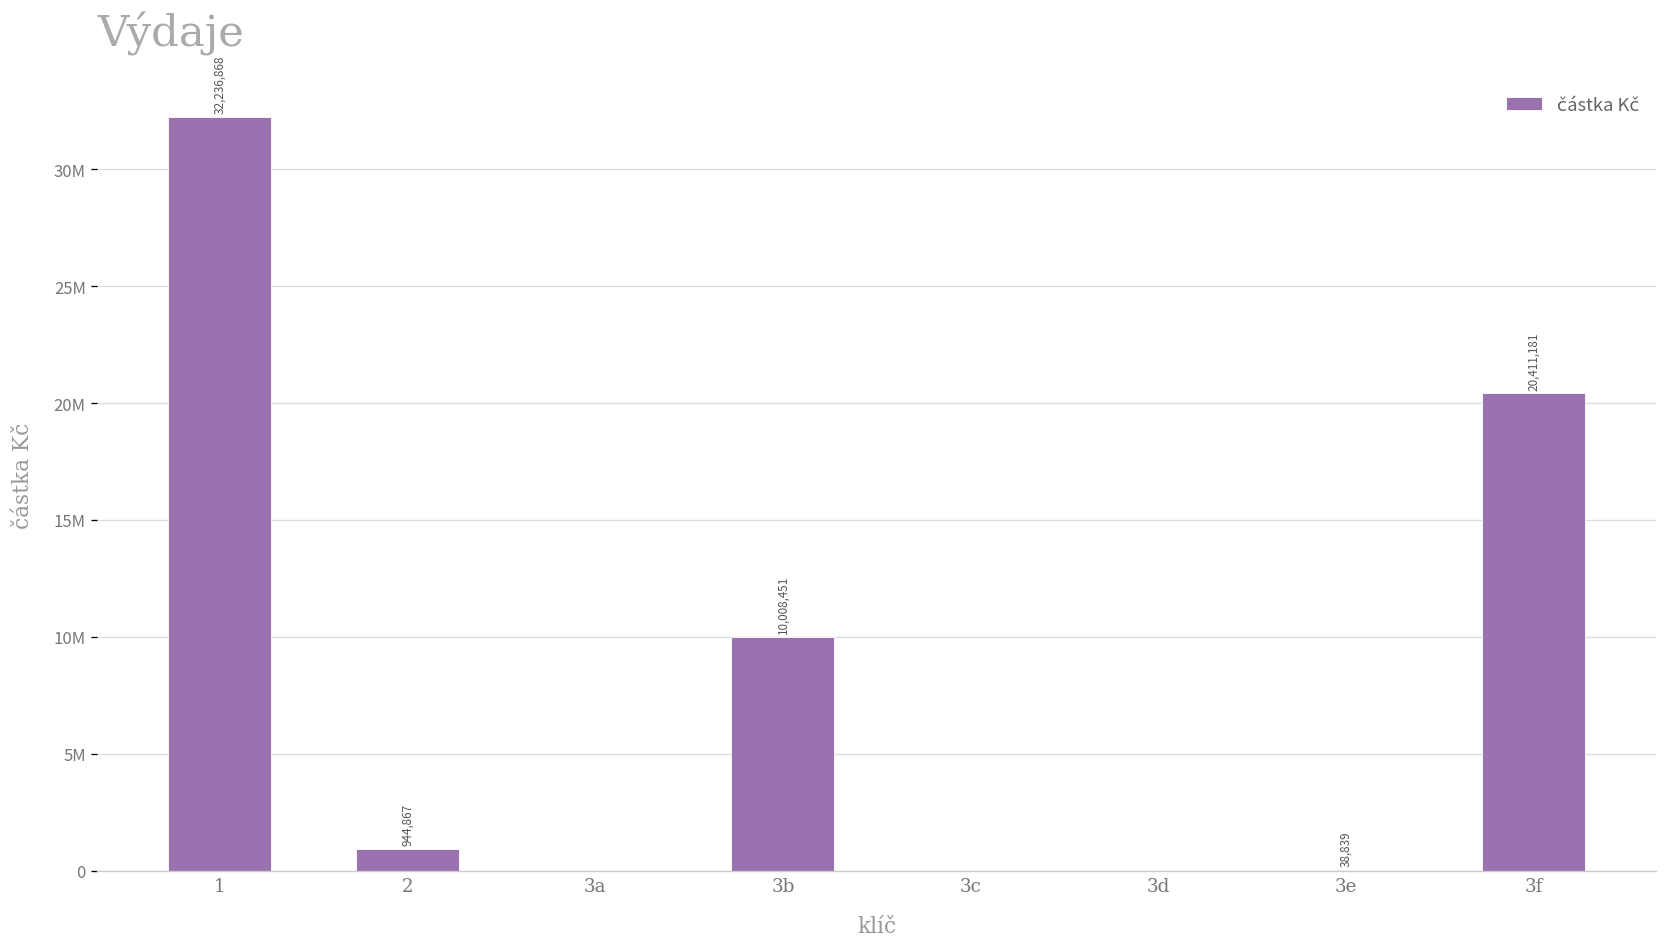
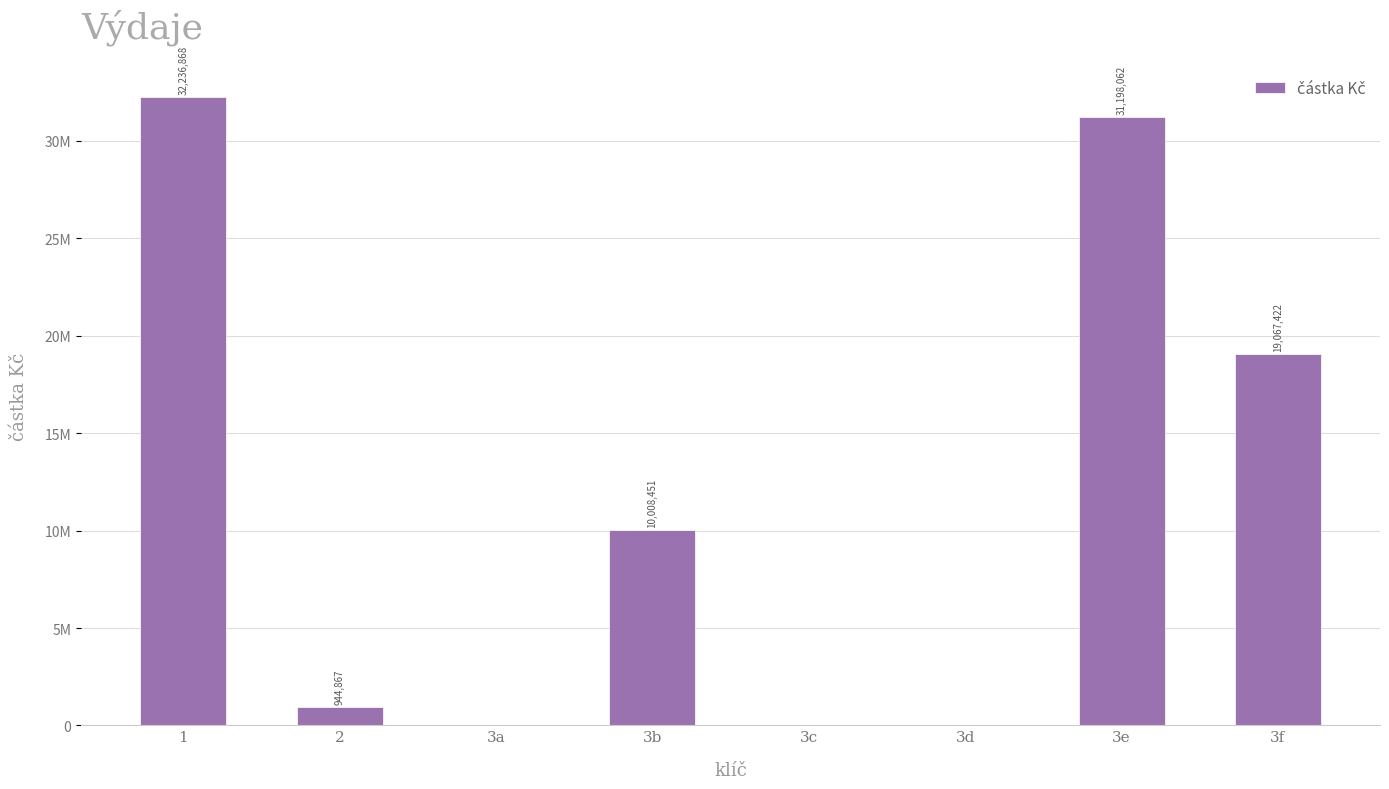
3e: 38,839 -> 31,198,062
3f: 20,411,181 -> 19,067,422
